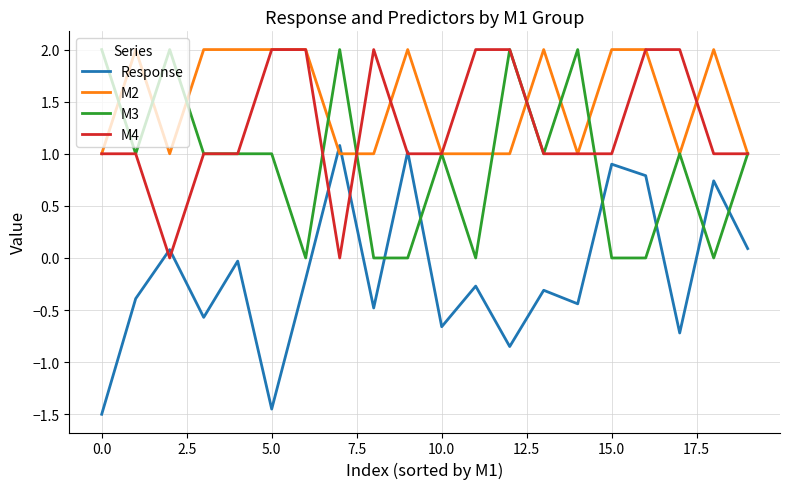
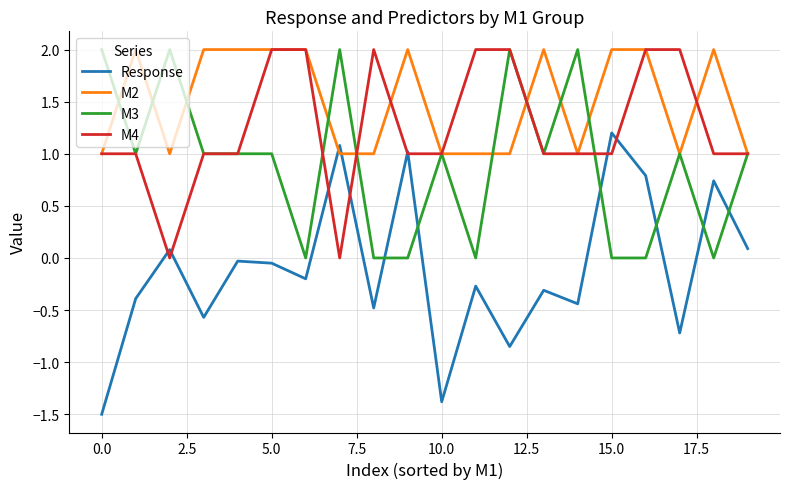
Response, 5.0: -1.45 -> -0.05
Response, 10.0: -0.66 -> -1.38
Response, 15.0: 0.9 -> 1.2
